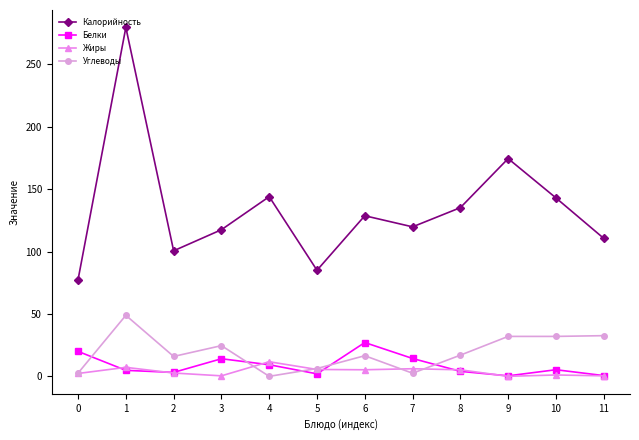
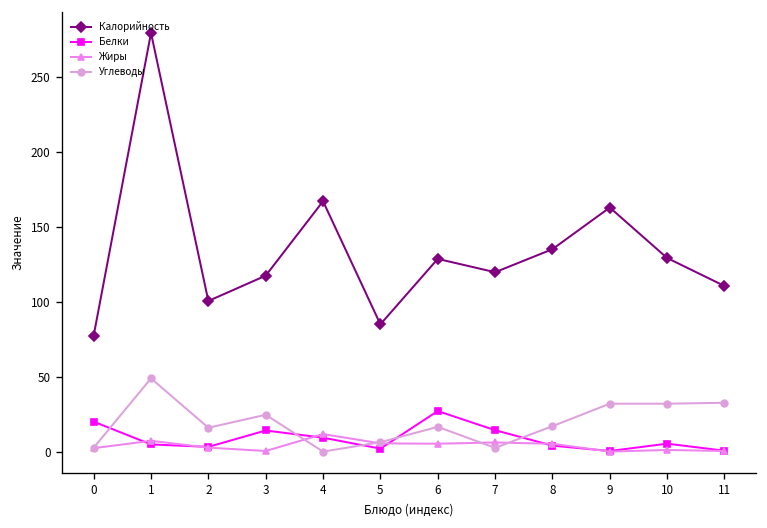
Калорийность, 4: 144 -> 167
Калорийность, 9: 175 -> 163
Калорийность, 10: 143 -> 129
